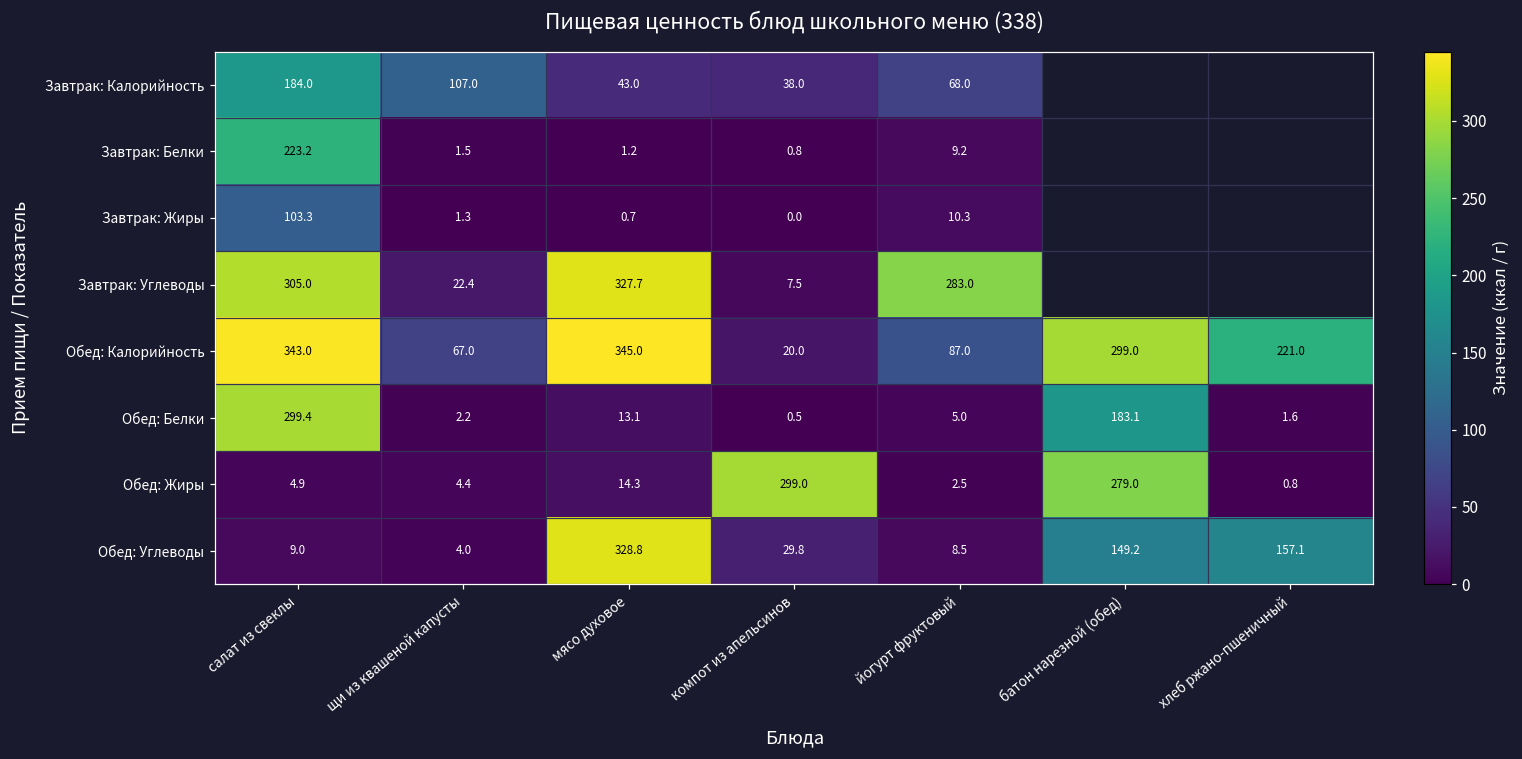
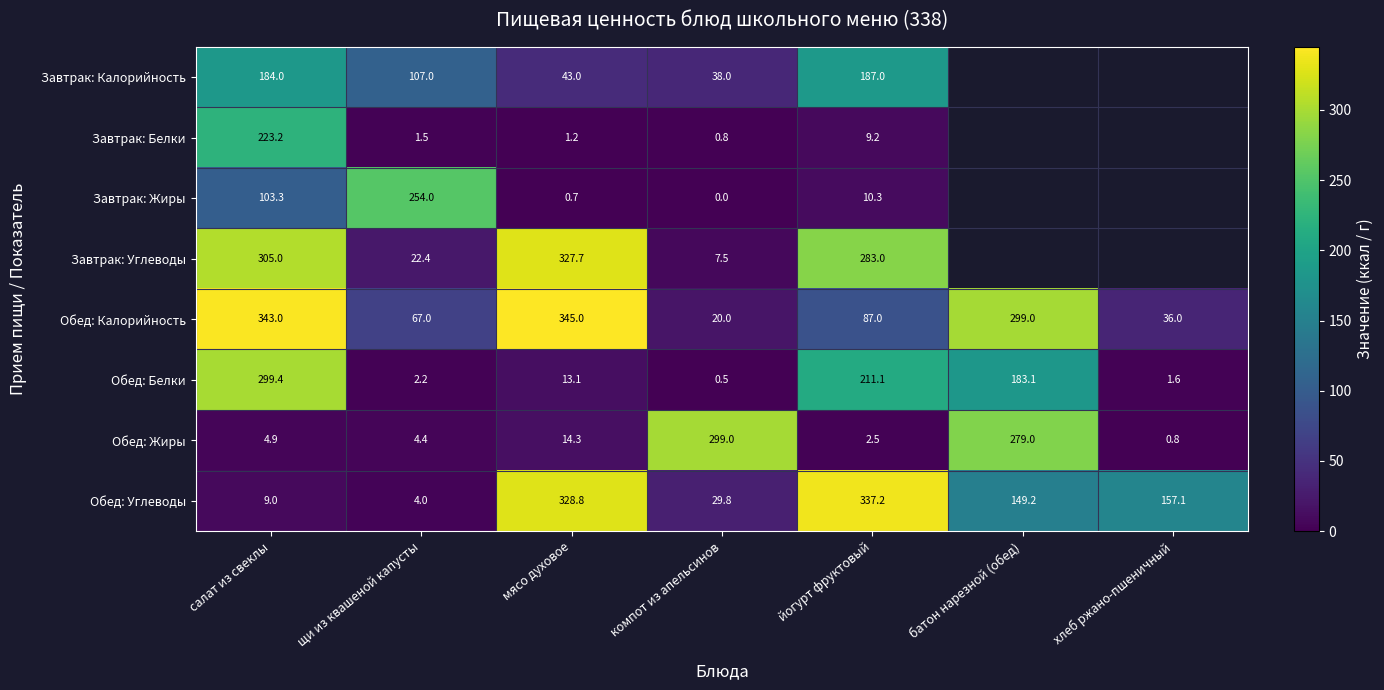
Завтрак: Калорийность, йогурт фруктовый: 68.0 -> 187.0
Завтрак: Жиры, щи из квашеной капусты: 1.3 -> 254.0
Обед: Калорийность, хлеб ржано-пшеничный: 221.0 -> 36.0
Обед: Белки, йогурт фруктовый: 5.0 -> 211.1
Обед: Углеводы, йогурт фруктовый: 8.5 -> 337.2
